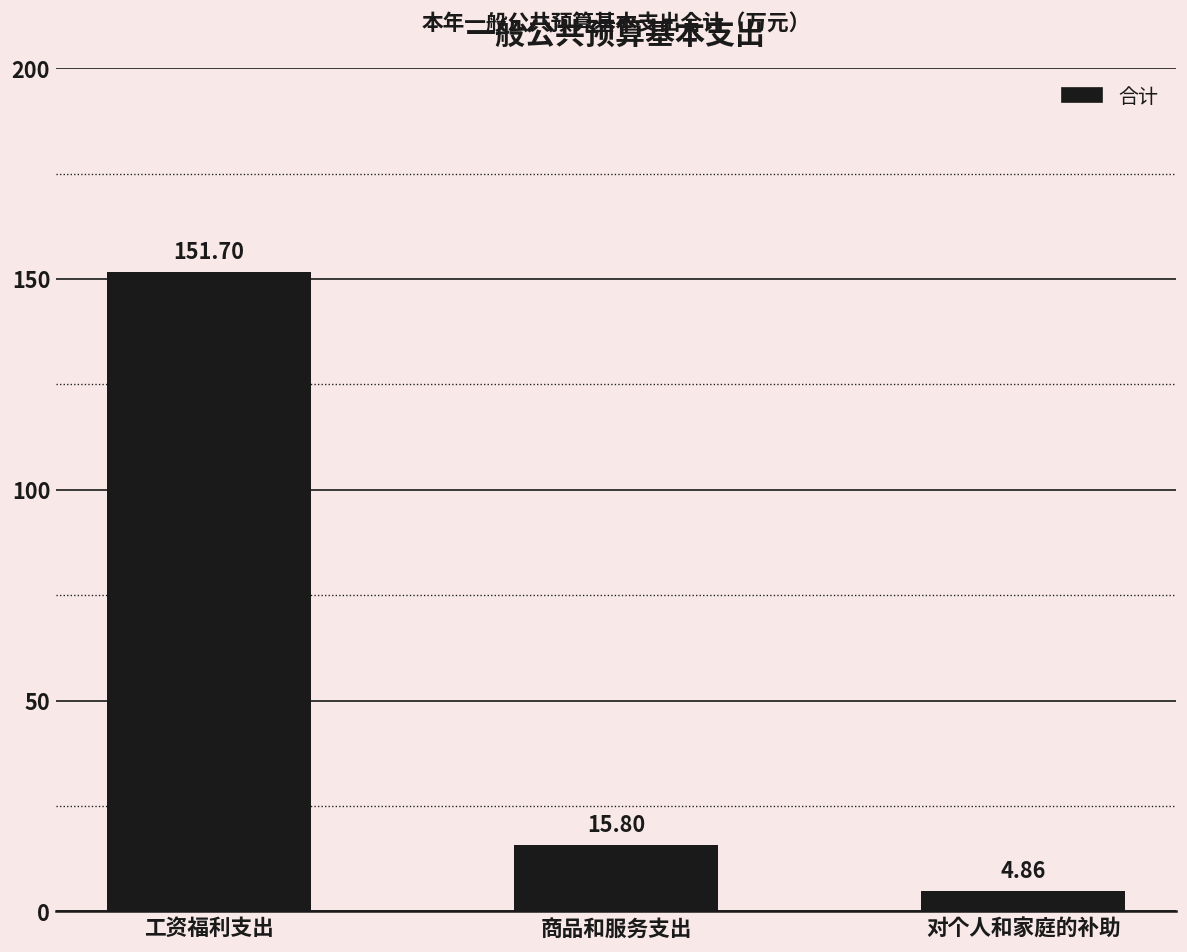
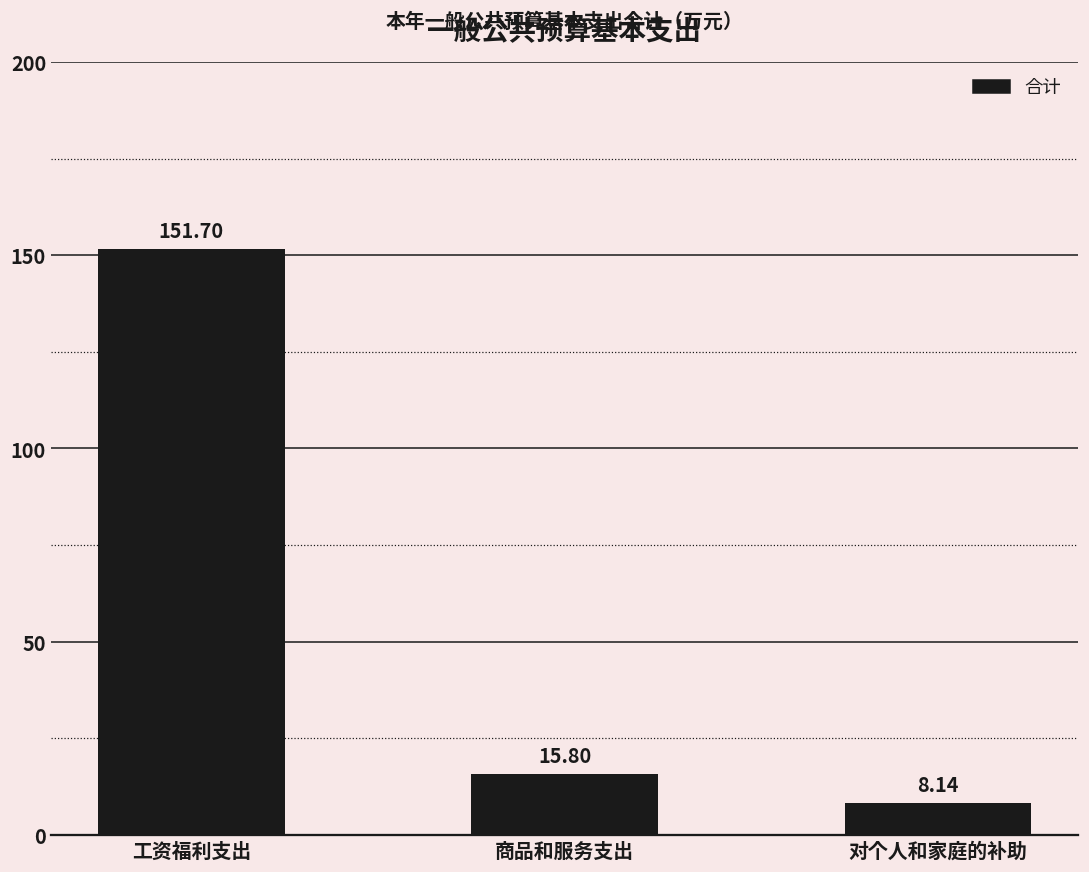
对个人和家庭的补助: 4.86 -> 8.14
